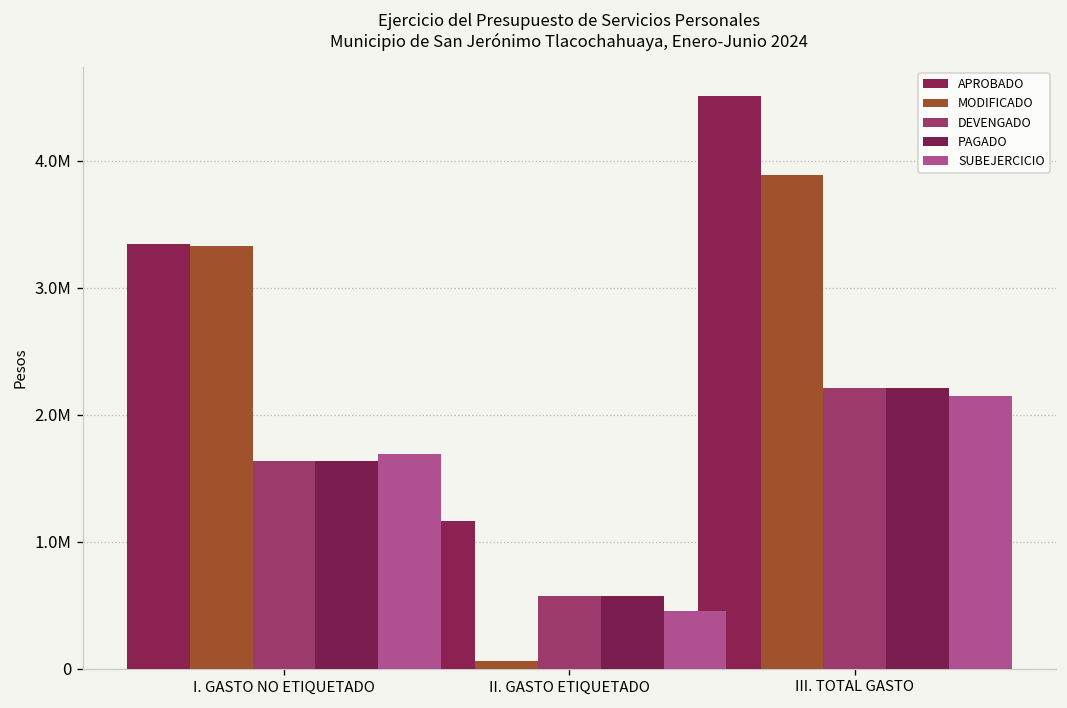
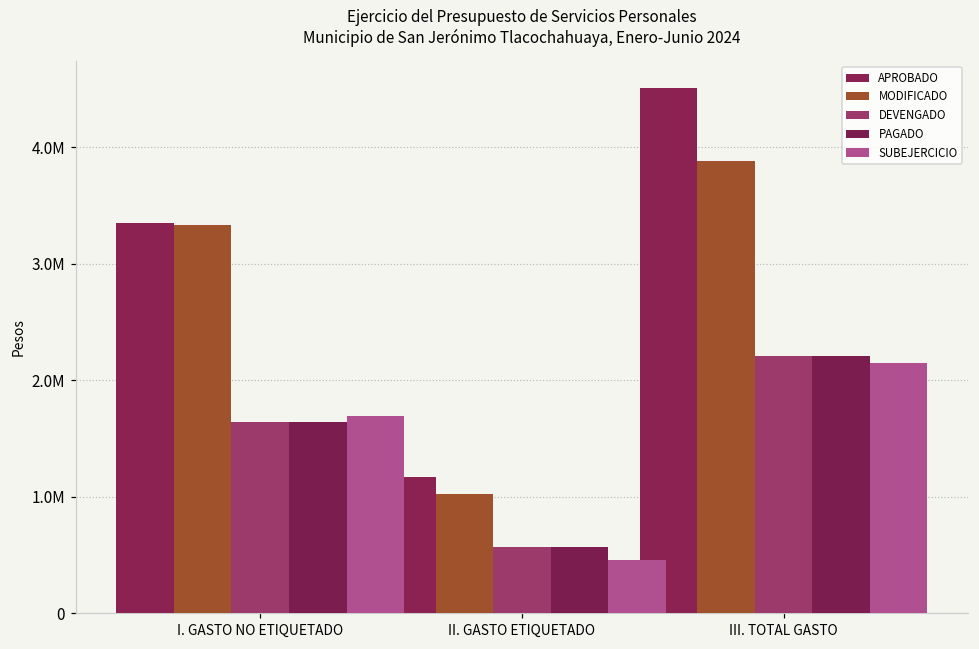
MODIFICADO, II. GASTO ETIQUETADO: 60000 -> 1030000
